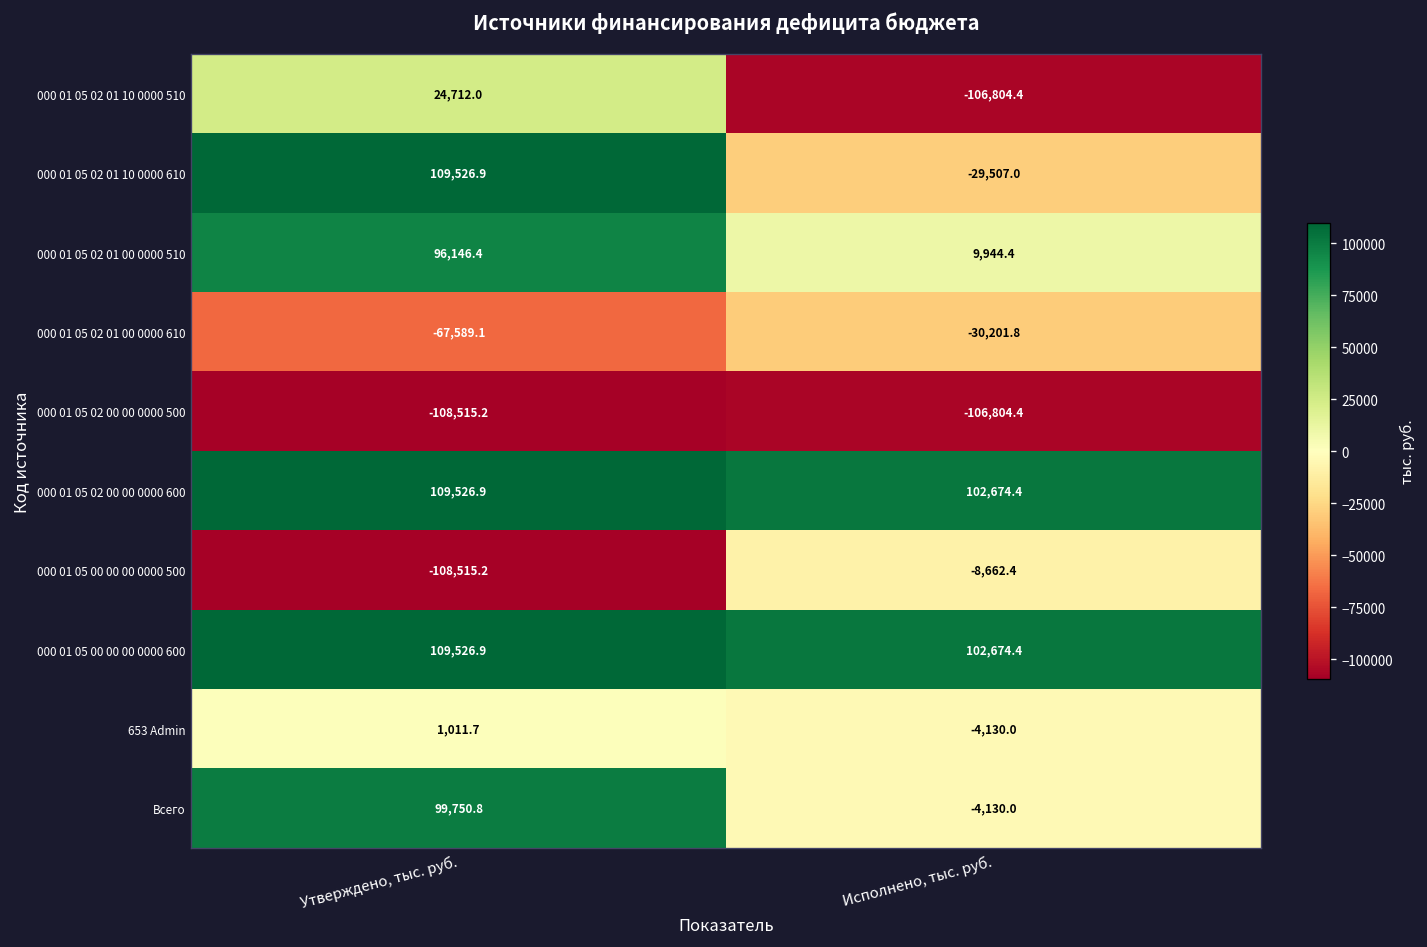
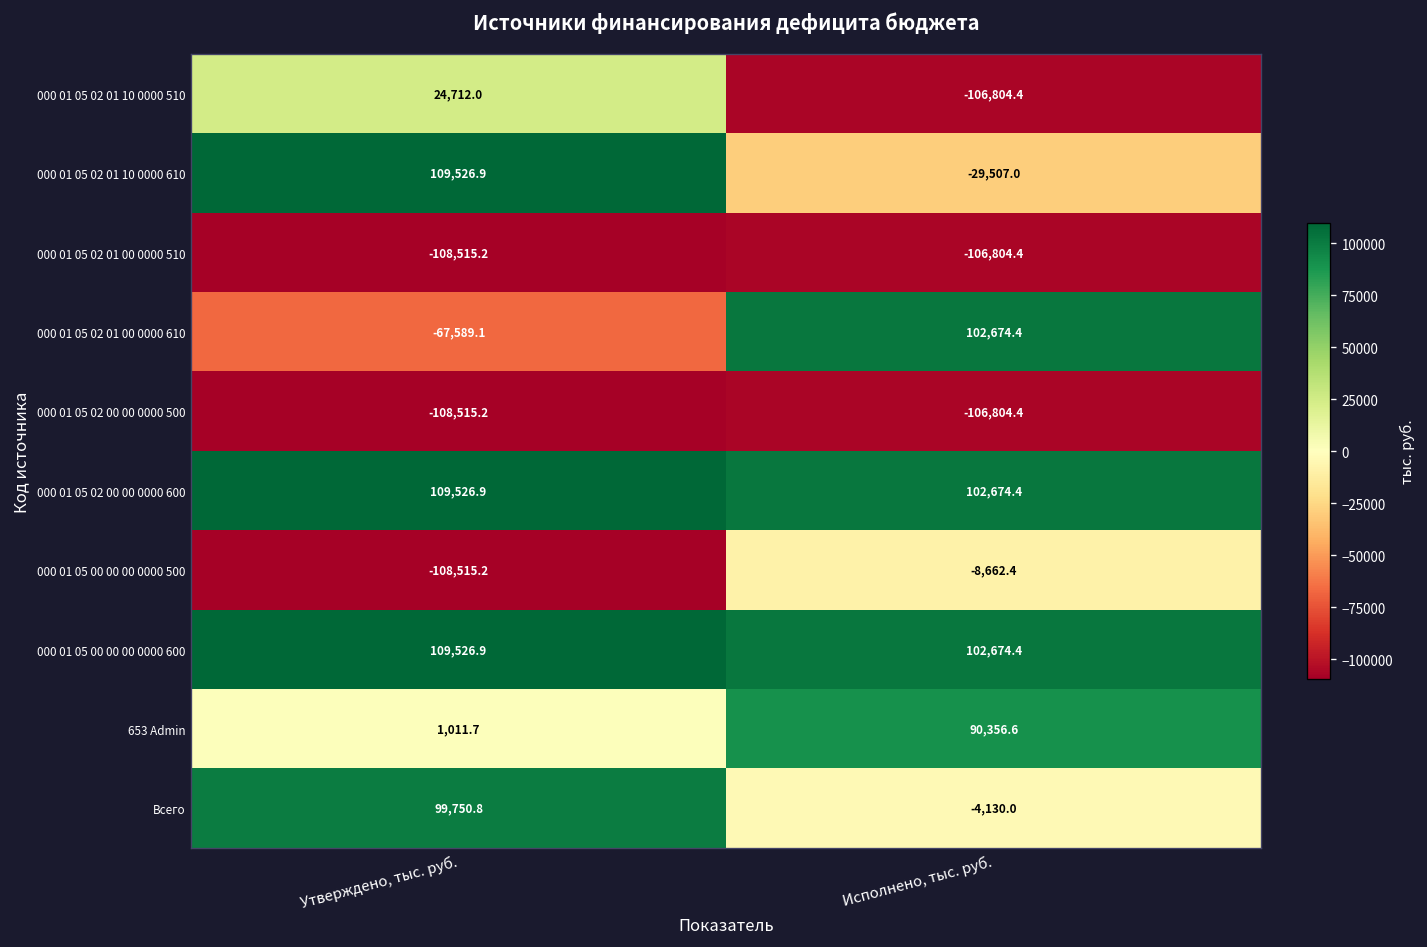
000 01 05 02 01 00 0000 510, Утверждено, тыс. руб.: 96,146.4 -> -108,515.2
000 01 05 02 01 00 0000 510, Исполнено, тыс. руб.: 9,944.4 -> -106,804.4
000 01 05 02 01 00 0000 610, Исполнено, тыс. руб.: -30,201.8 -> 102,674.4
653 Admin, Исполнено, тыс. руб.: -4,130.0 -> 90,356.6
